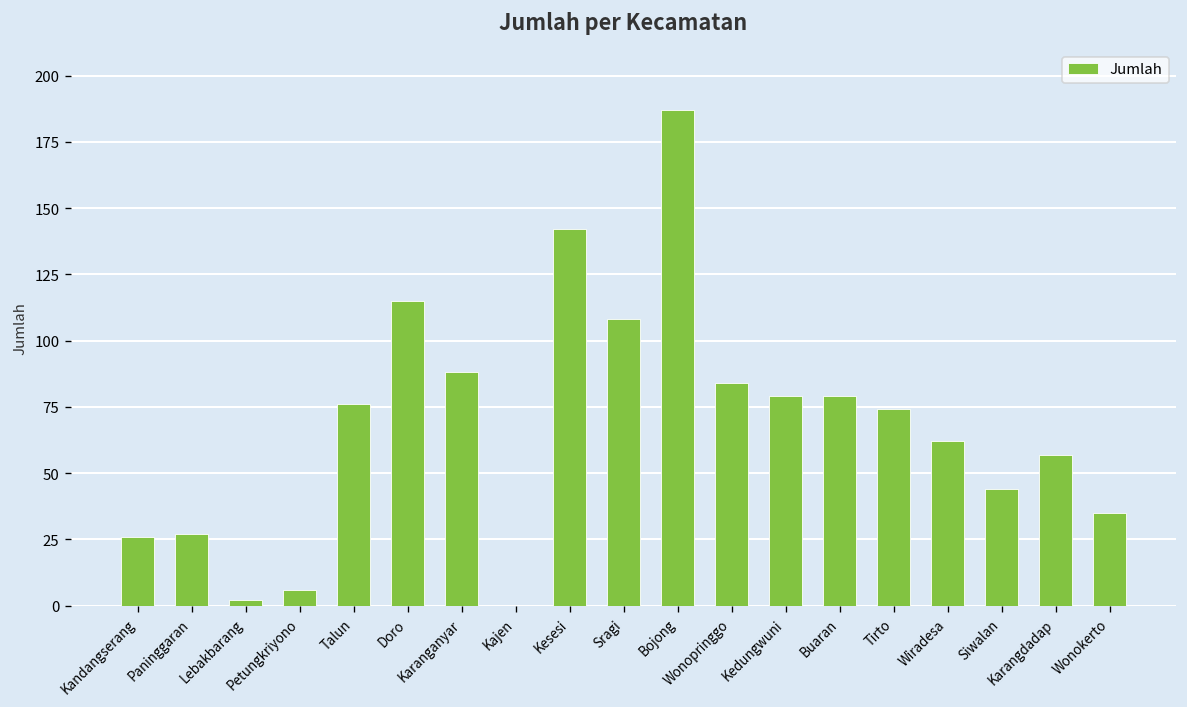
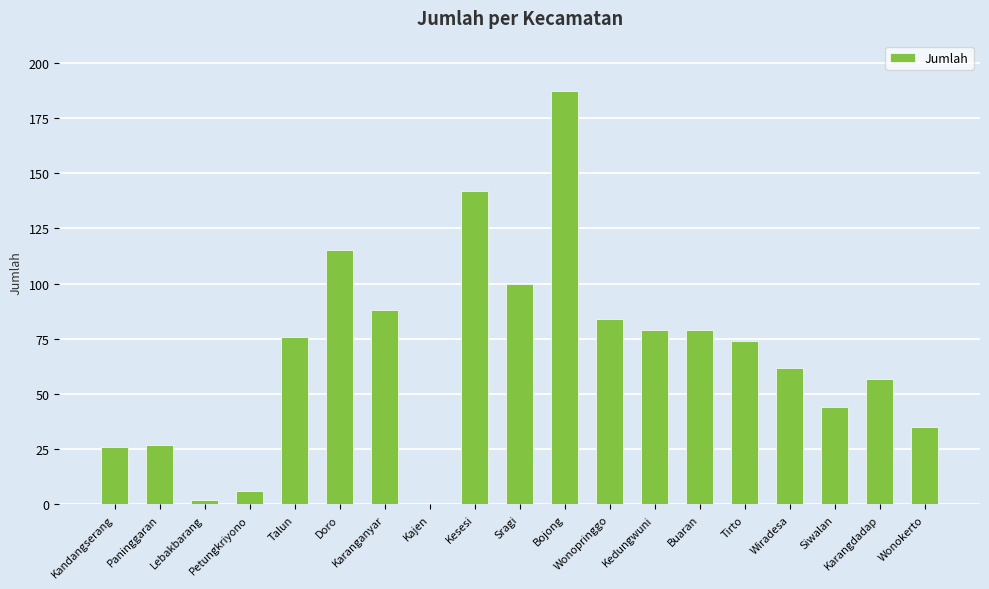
Sragi: 108 -> 100
